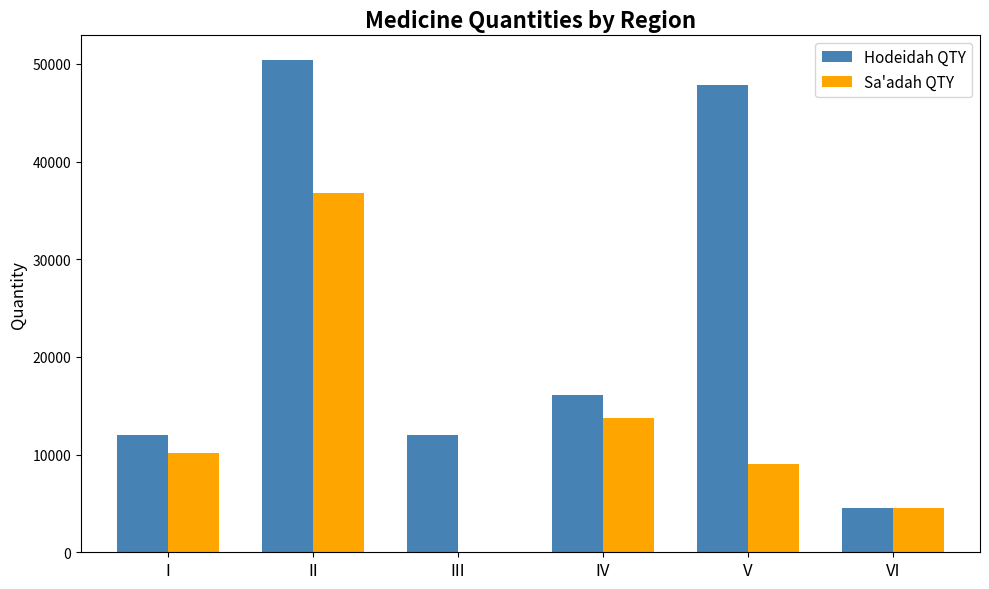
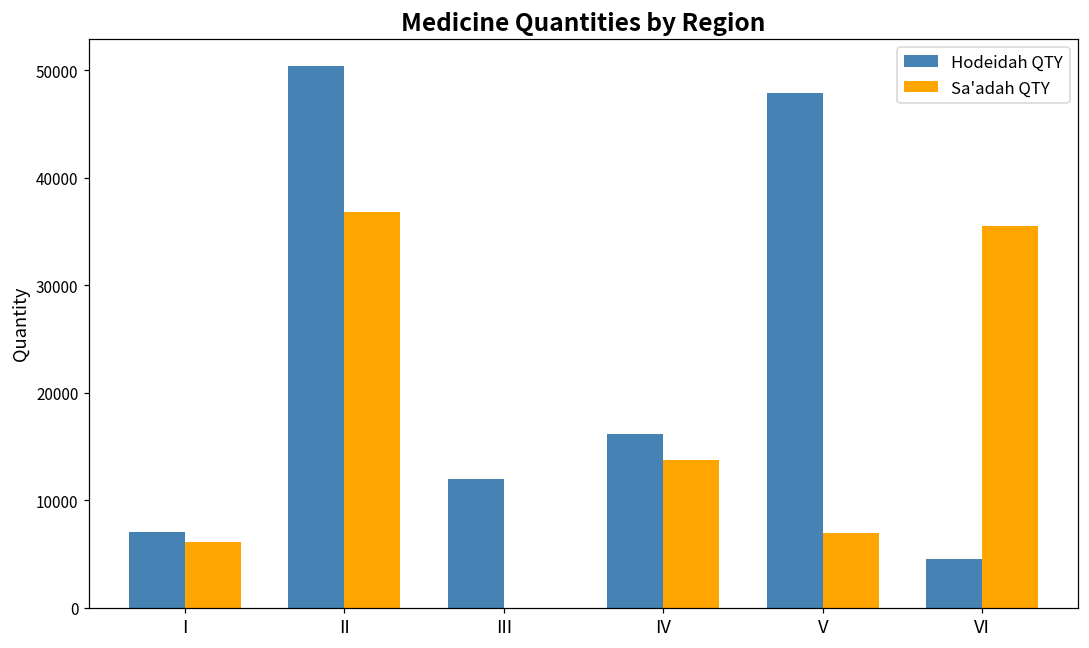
Hodeidah QTY, I: 12000 -> 7000
Sa'adah QTY, I: 10000 -> 6000
Sa'adah QTY, V: 9000 -> 7000
Sa'adah QTY, VI: 5000 -> 36000
